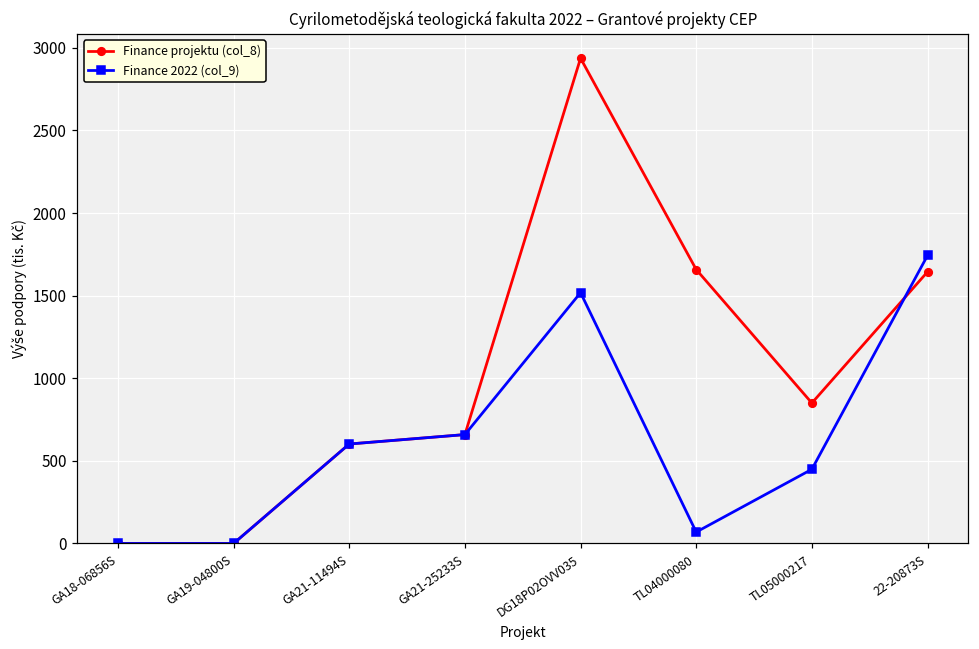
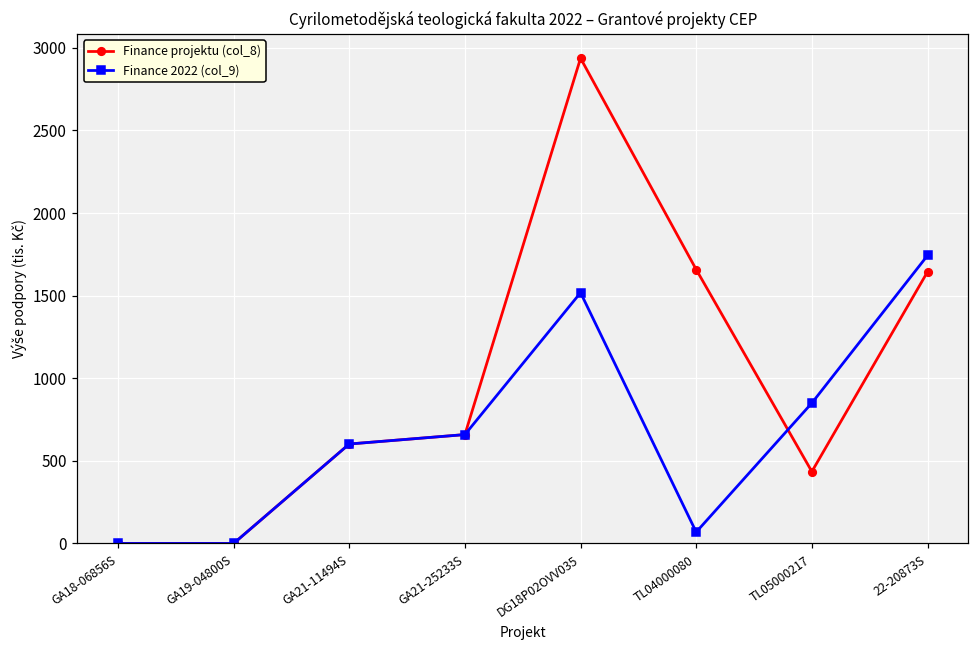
Finance projektu (col_8), TL05000217: 850 -> 440
Finance 2022 (col_9), TL05000217: 450 -> 850
